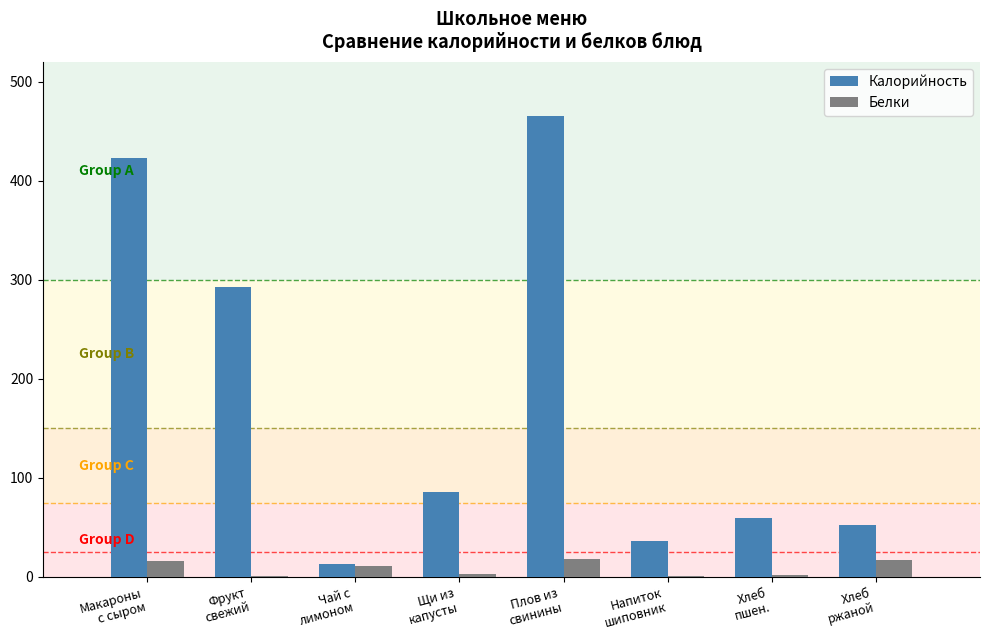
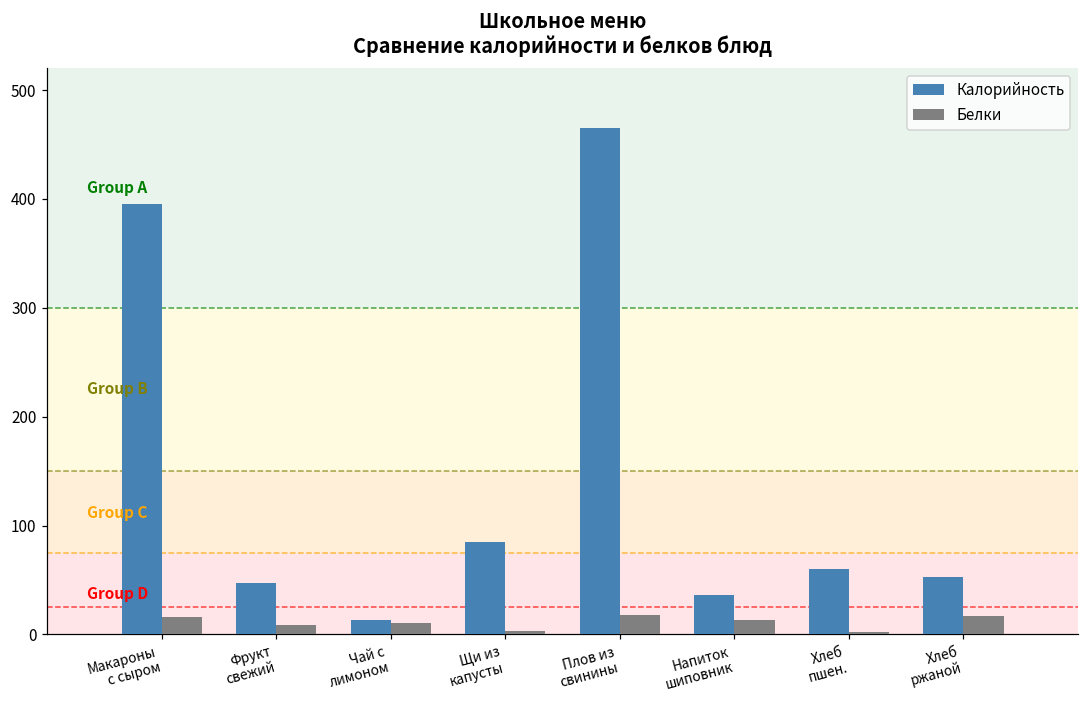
Калорийность, Макароны с сыром: 420 -> 400
Калорийность, Фрукт свежий: 290 -> 50
Белки, Фрукт свежий: 0 -> 10
Белки, Напиток шиповник: 0 -> 10
